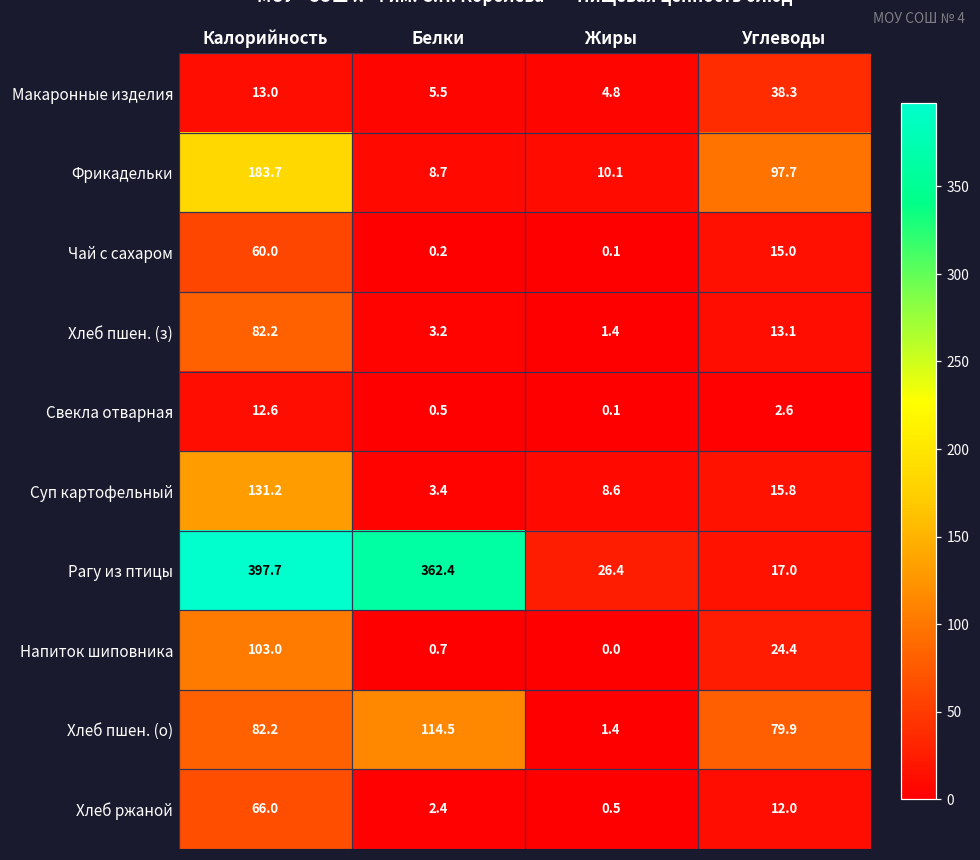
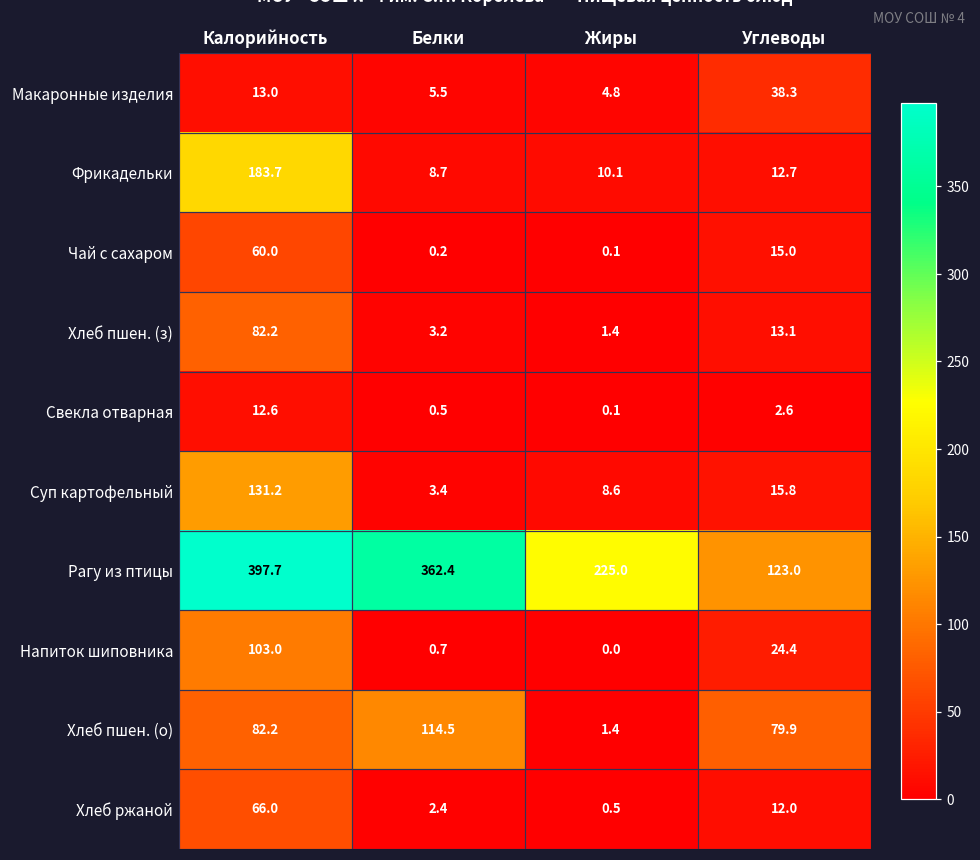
Фрикадельки, Углеводы: 97.7 -> 12.7
Рагу из птицы, Жиры: 26.4 -> 225.0
Рагу из птицы, Углеводы: 17.0 -> 123.0
